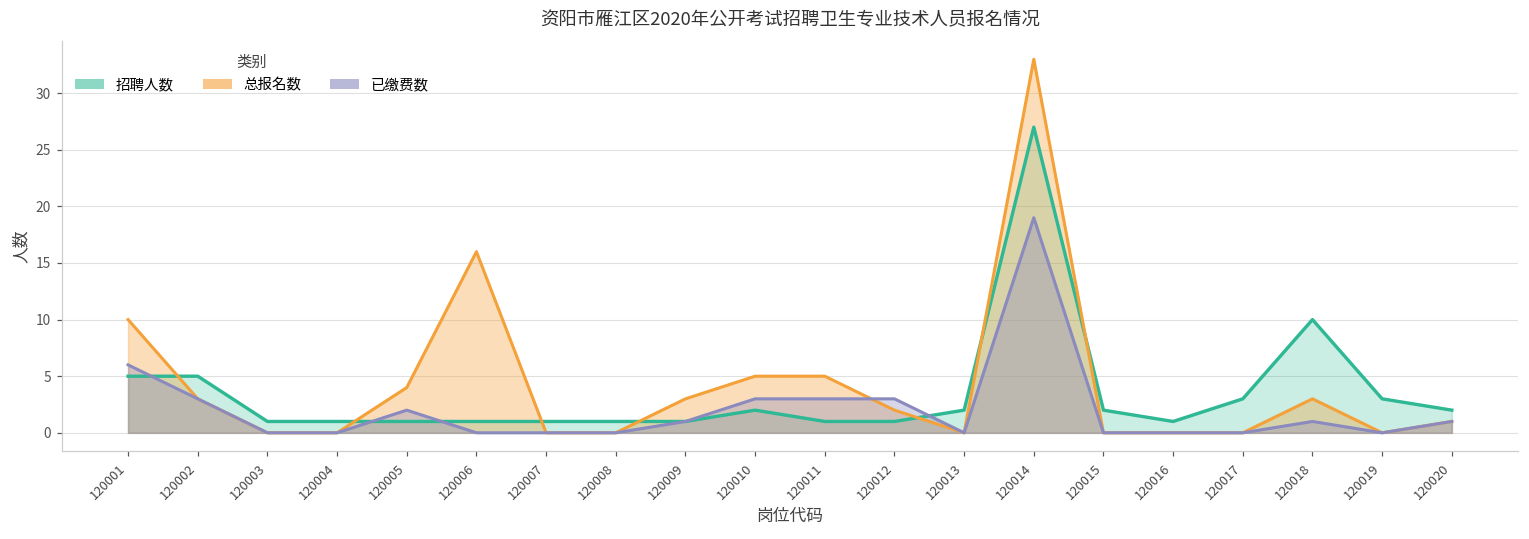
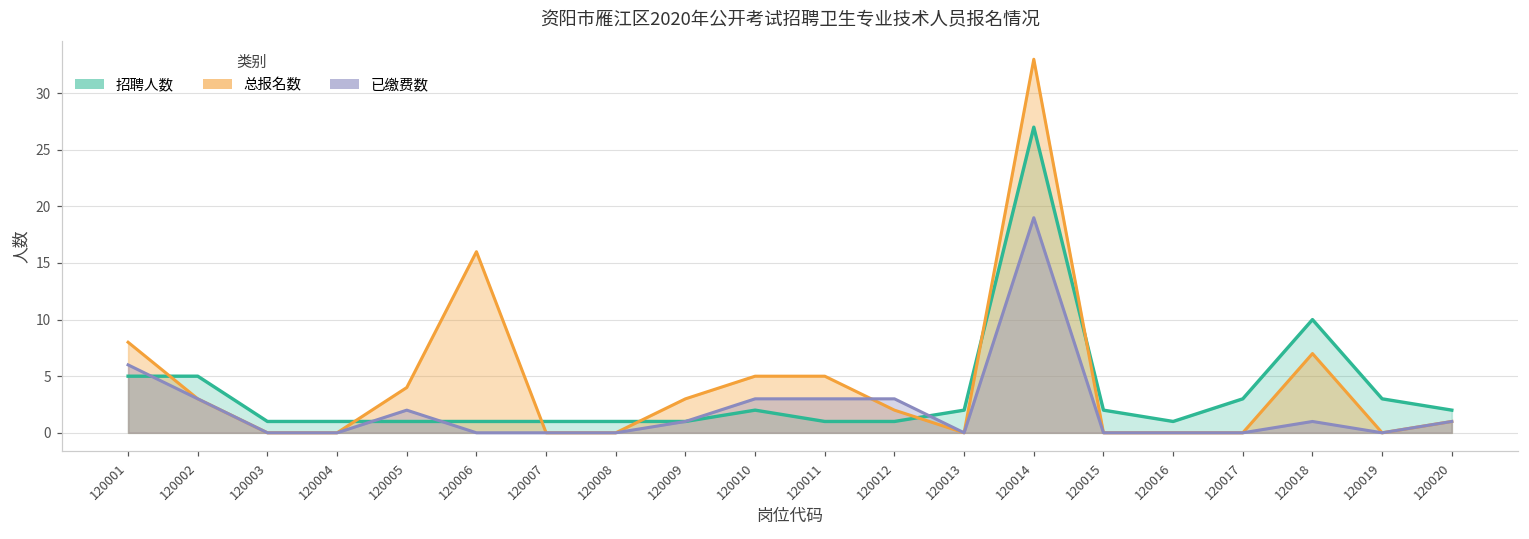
总报名数, 120001: 10 -> 8
总报名数, 120018: 3 -> 7
